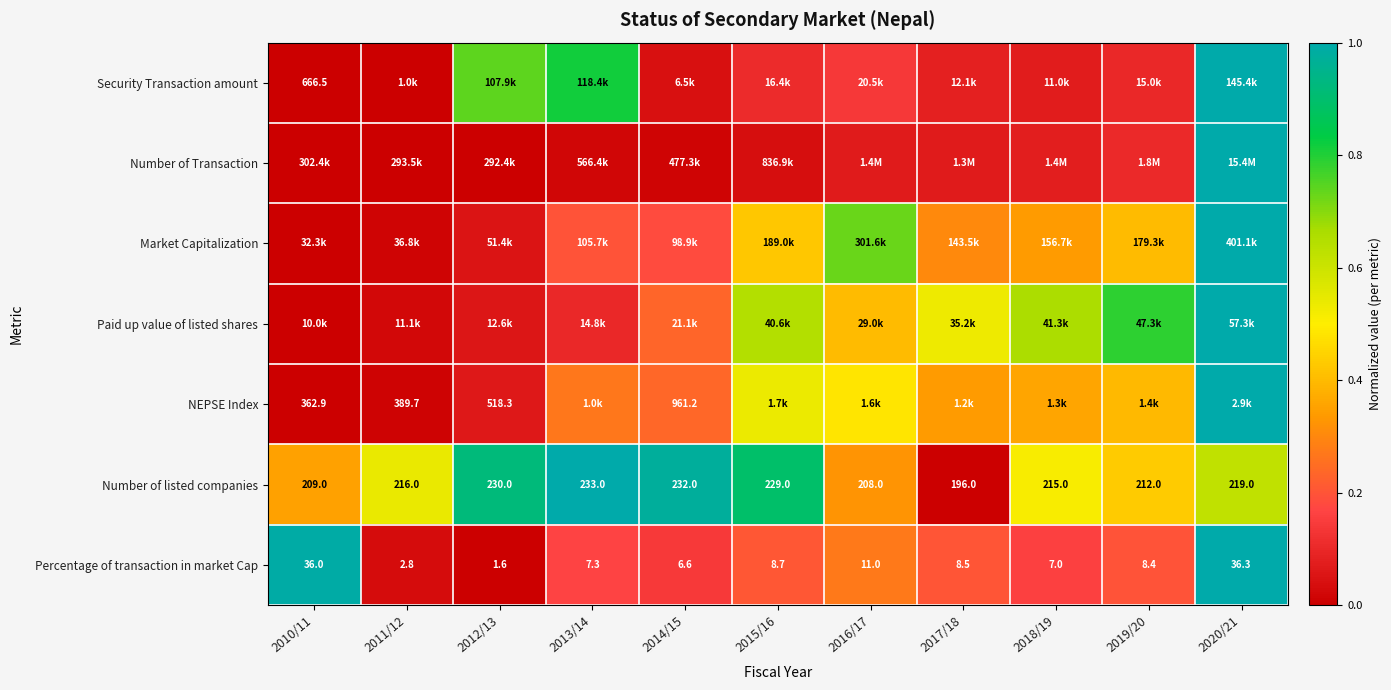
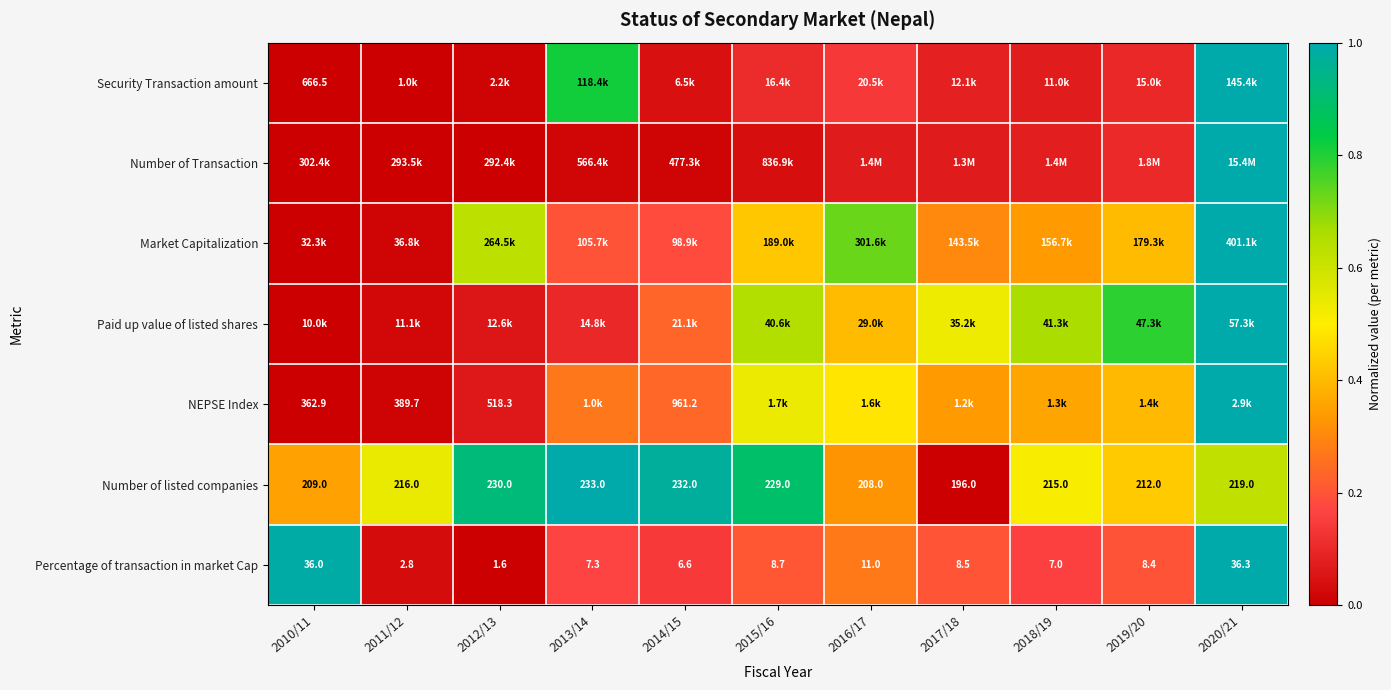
Security Transaction amount, 2012/13: 107.9k -> 2.2k
Market Capitalization, 2012/13: 51.4k -> 264.5k
